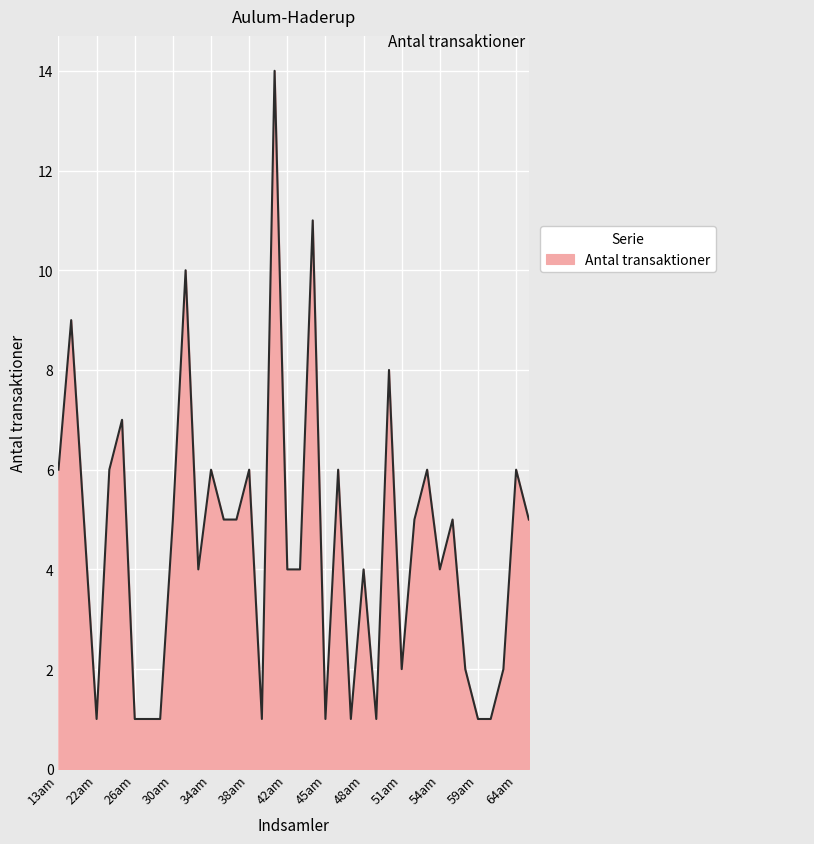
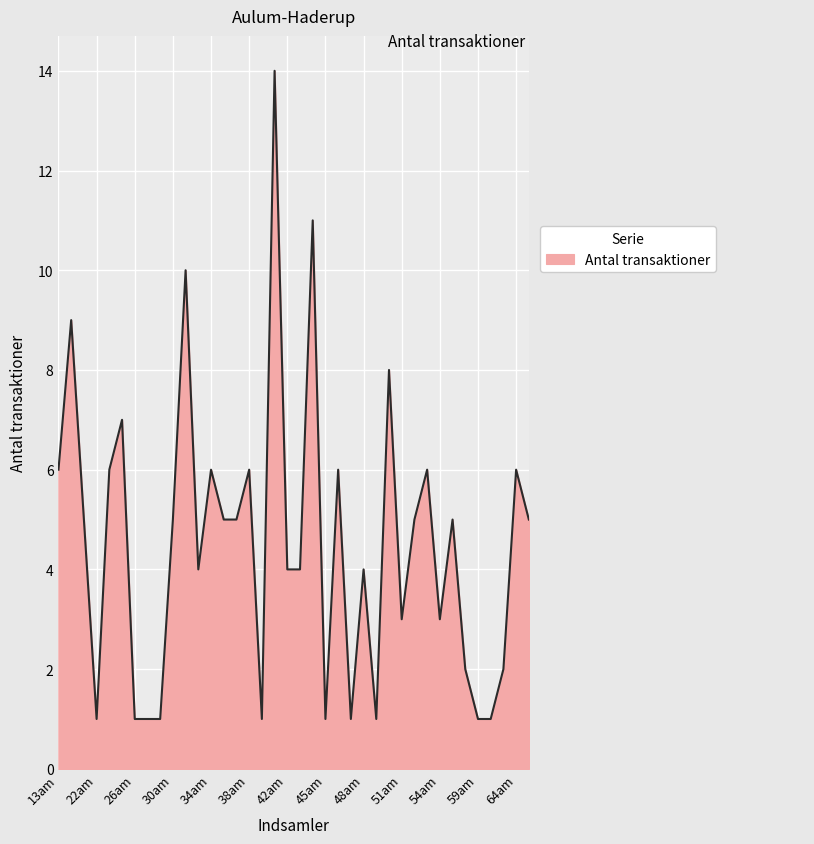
51am: 2 -> 3
54am: 4 -> 3
